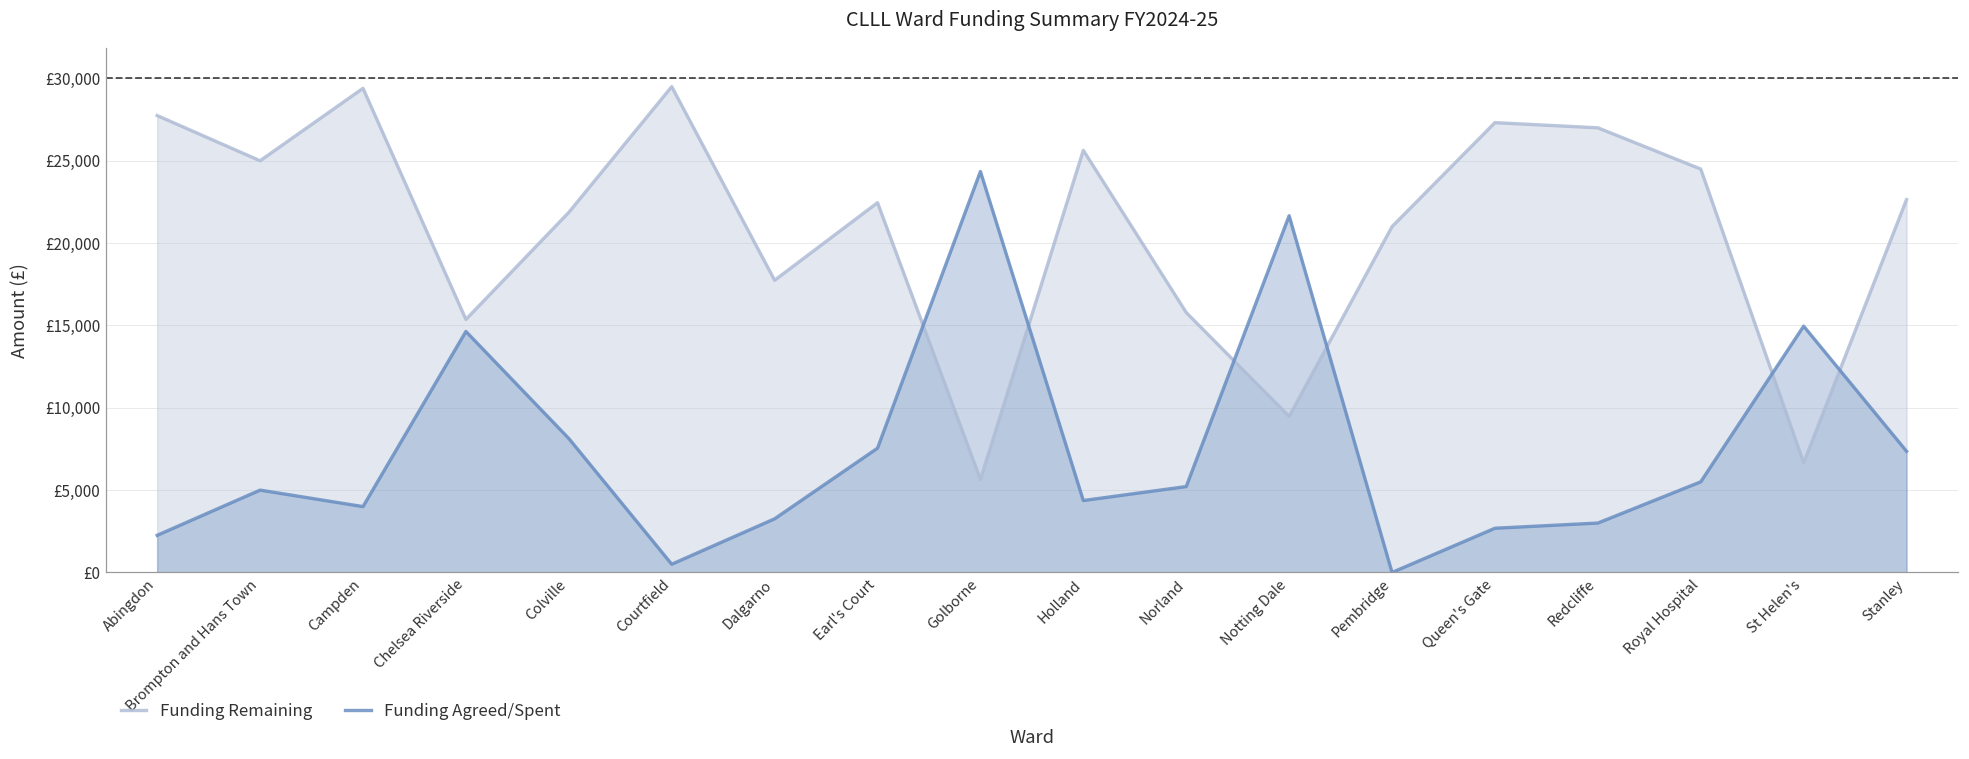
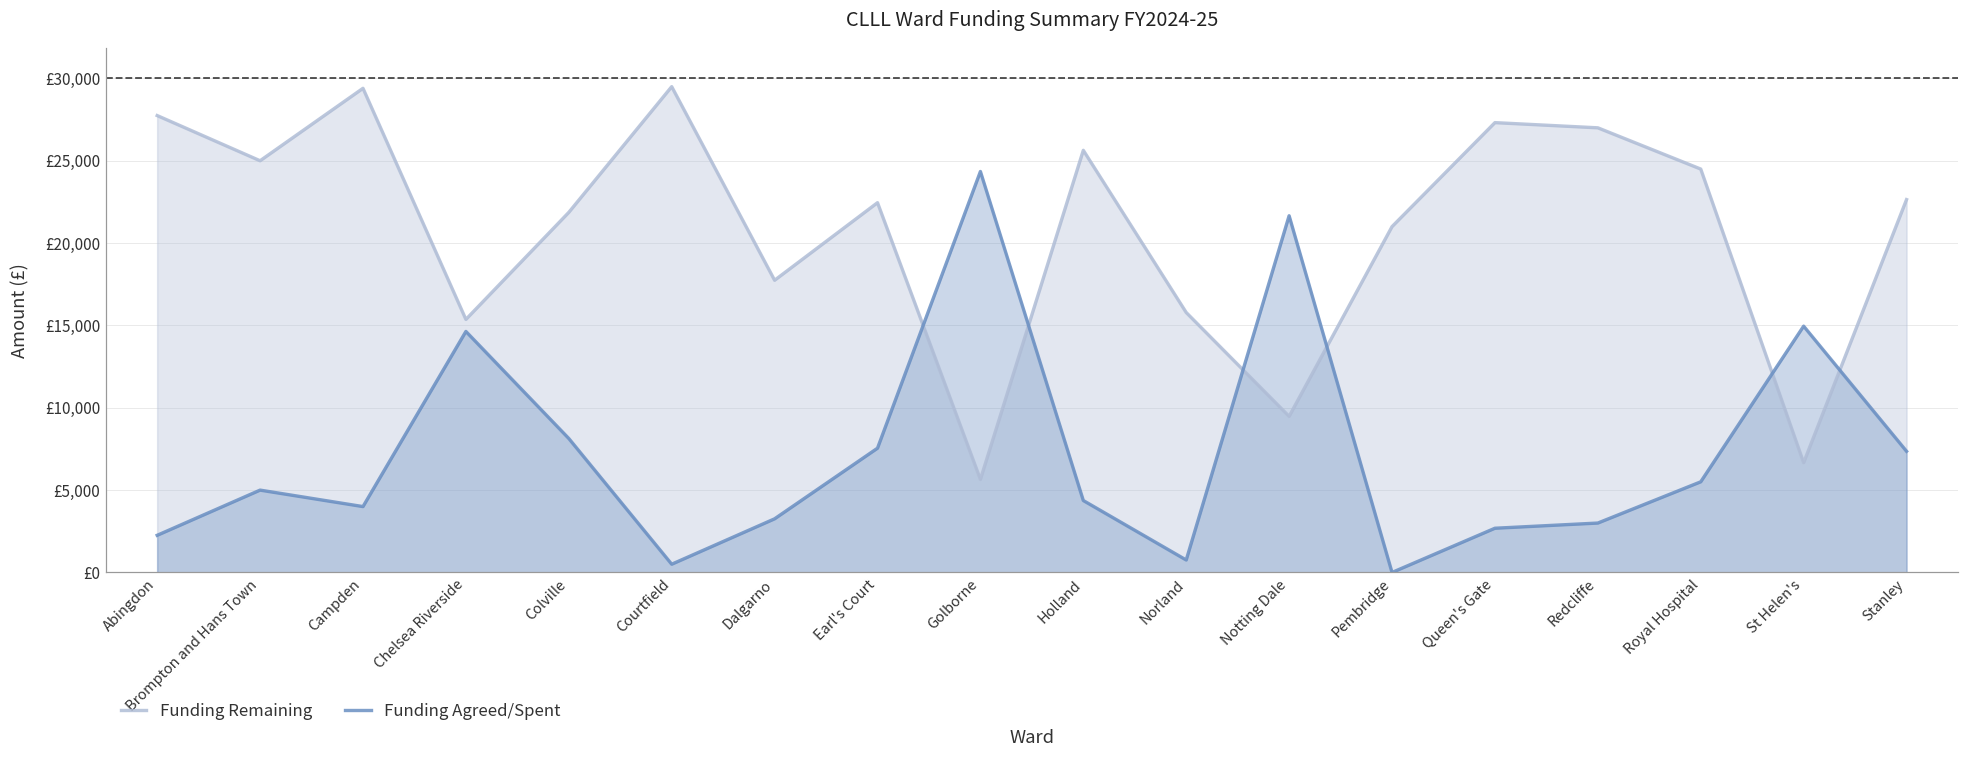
Funding Agreed/Spent, Norland: £5,200 -> £800
